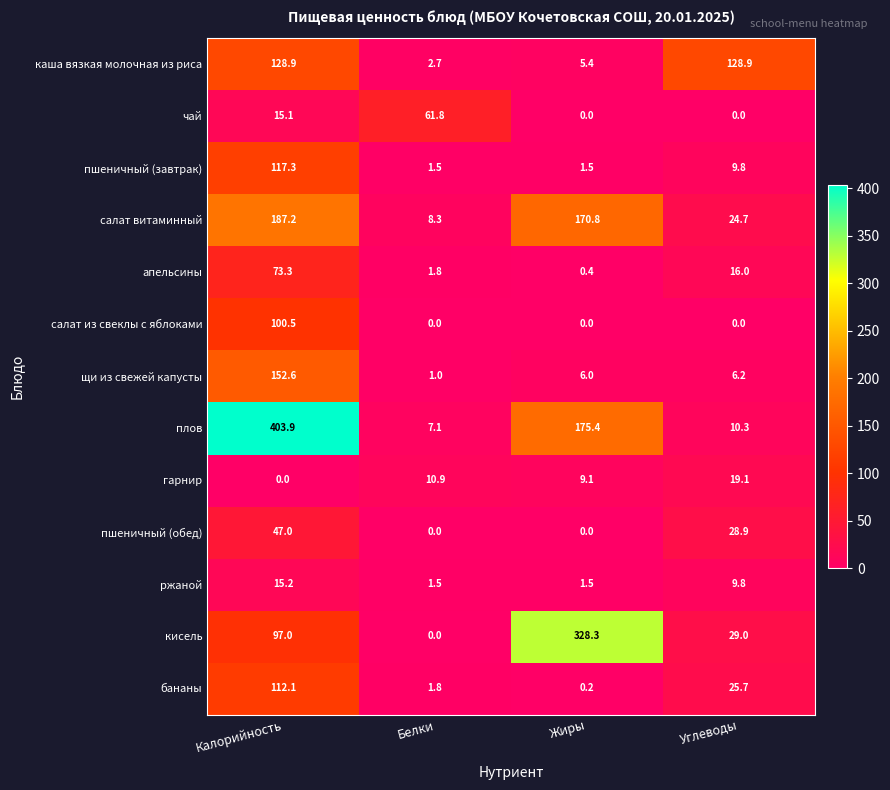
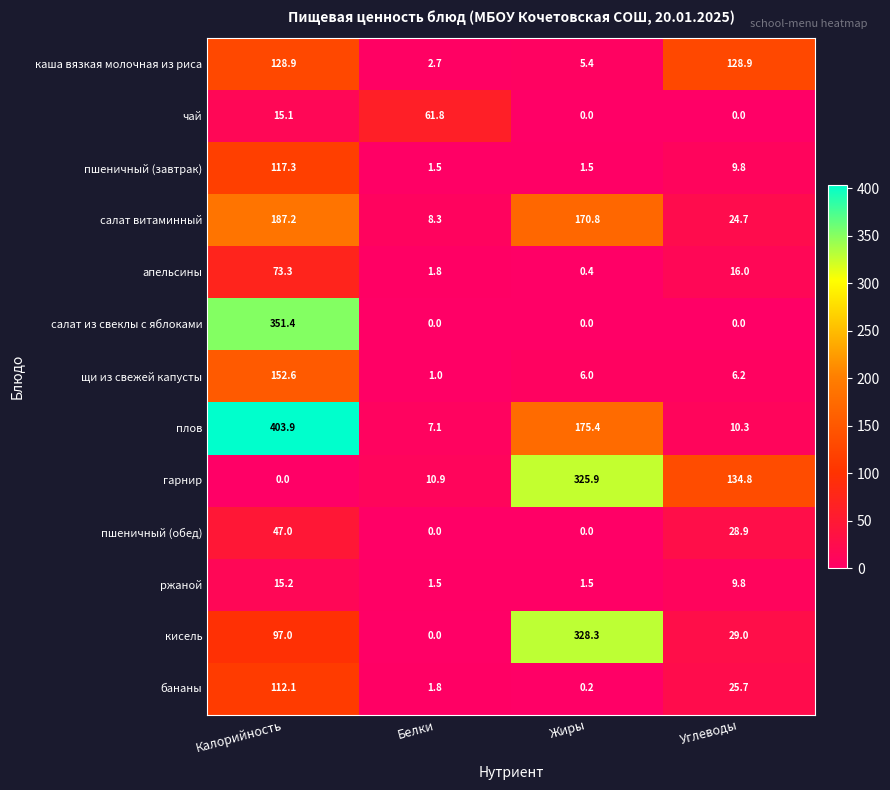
салат из свеклы с яблоками, Калорийность: 100.5 -> 351.4
гарнир, Жиры: 9.1 -> 325.9
гарнир, Углеводы: 19.1 -> 134.8
